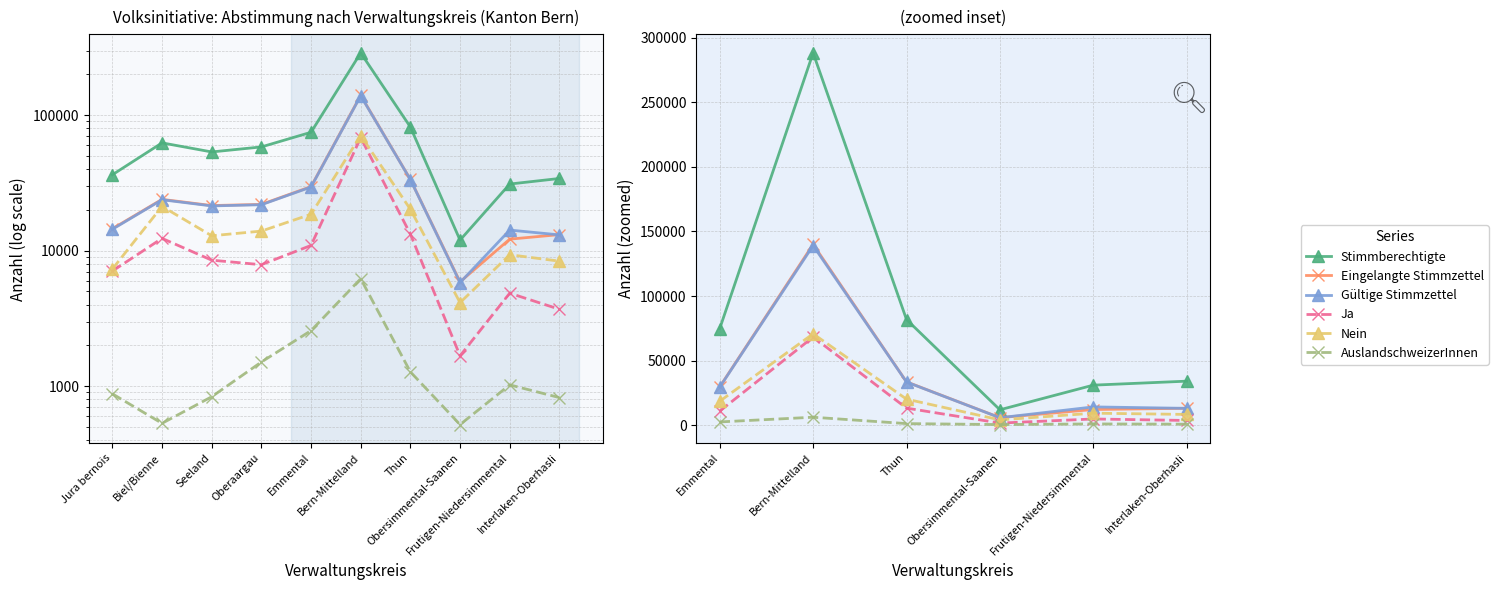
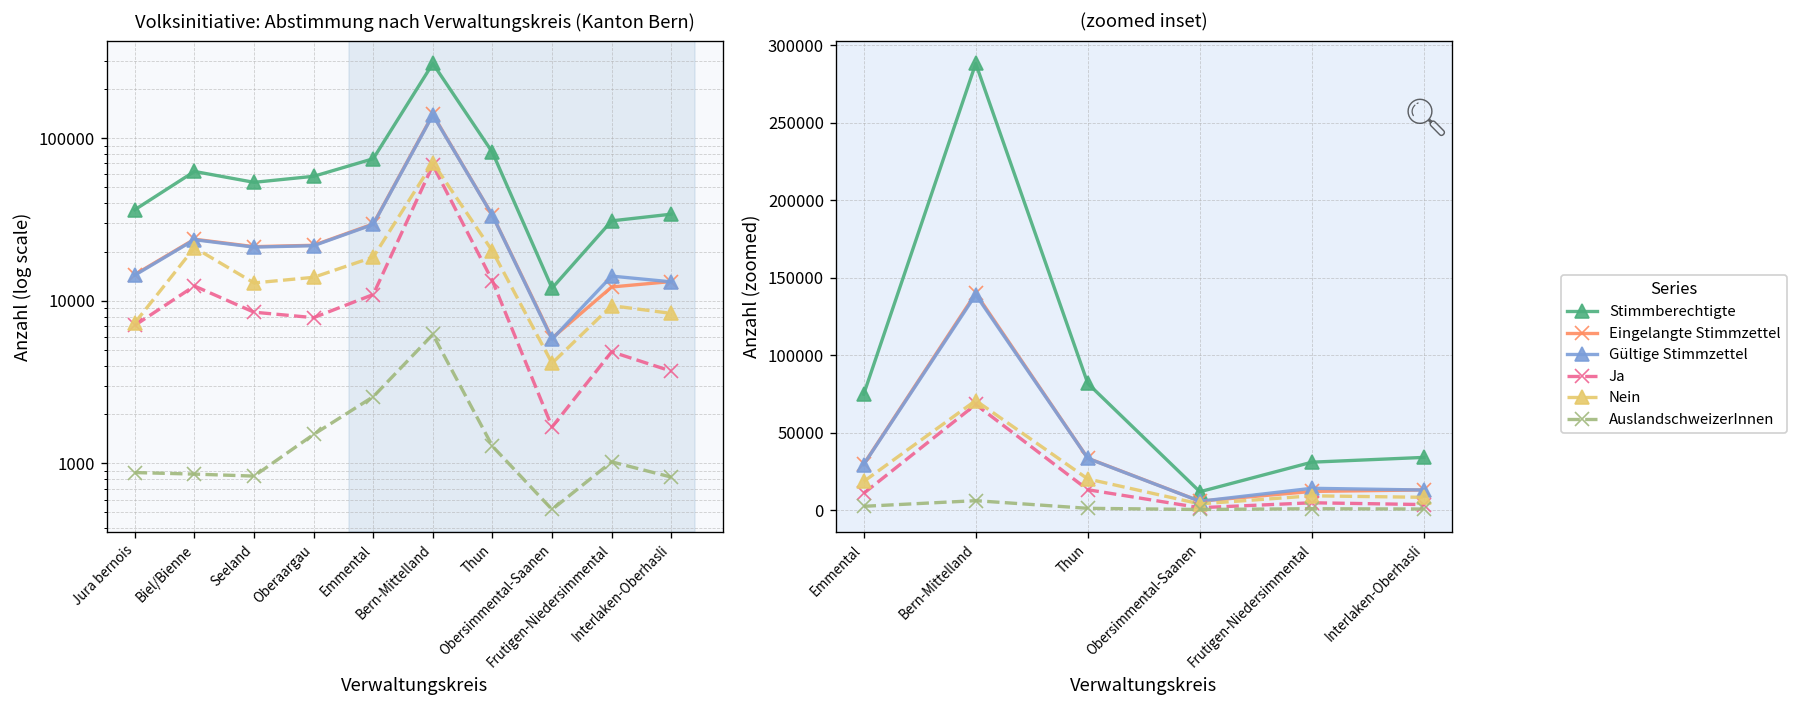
Volksinitiative: Abstimmung nach Verwaltungskreis (Kanton Bern), AuslandschweizerInnen, Biel/Bienne: 530 -> 900
